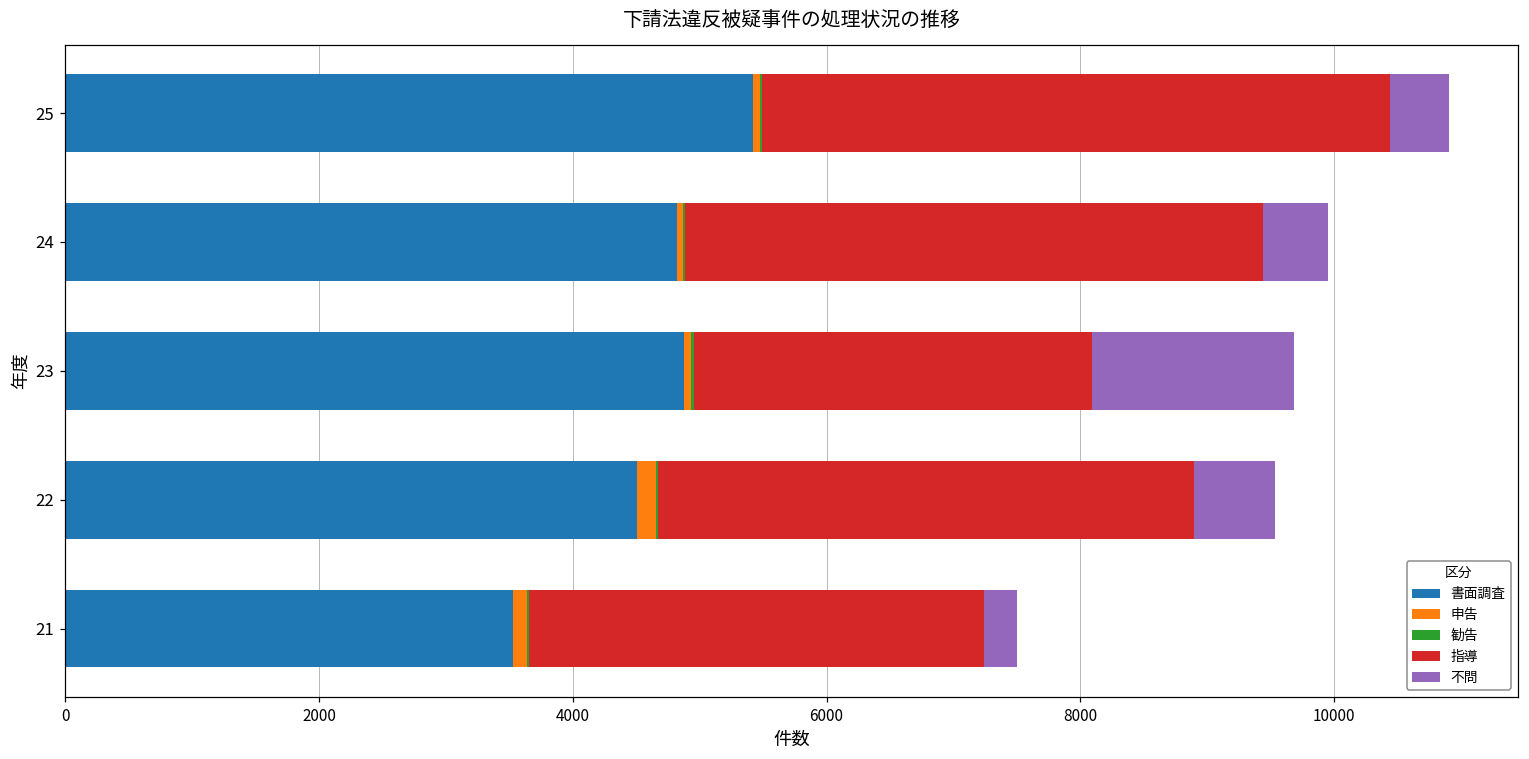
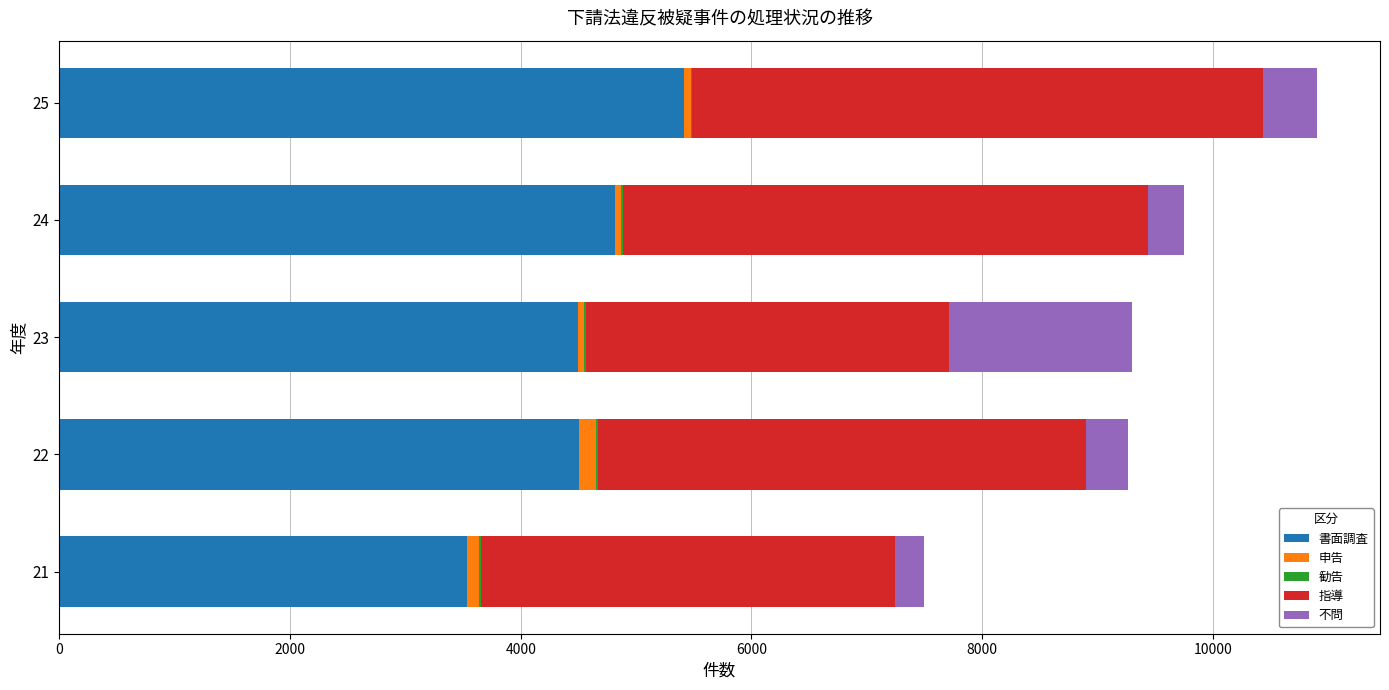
不問, 24: 510 -> 320
書面調査, 23: 4880 -> 4490
不問, 22: 640 -> 370
